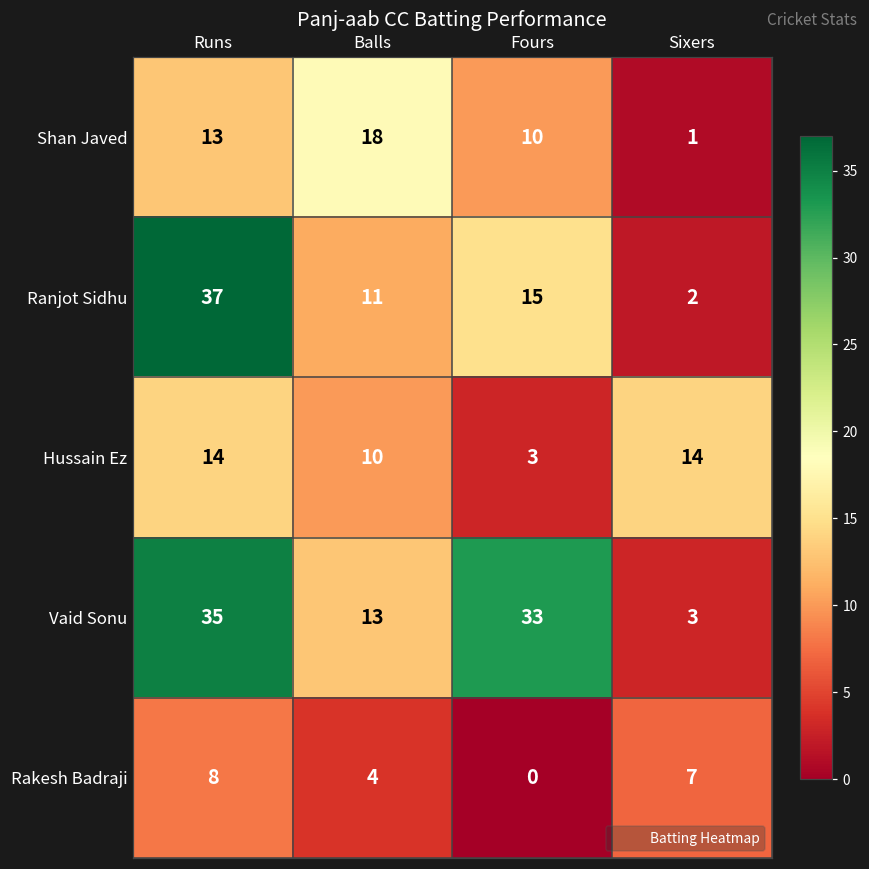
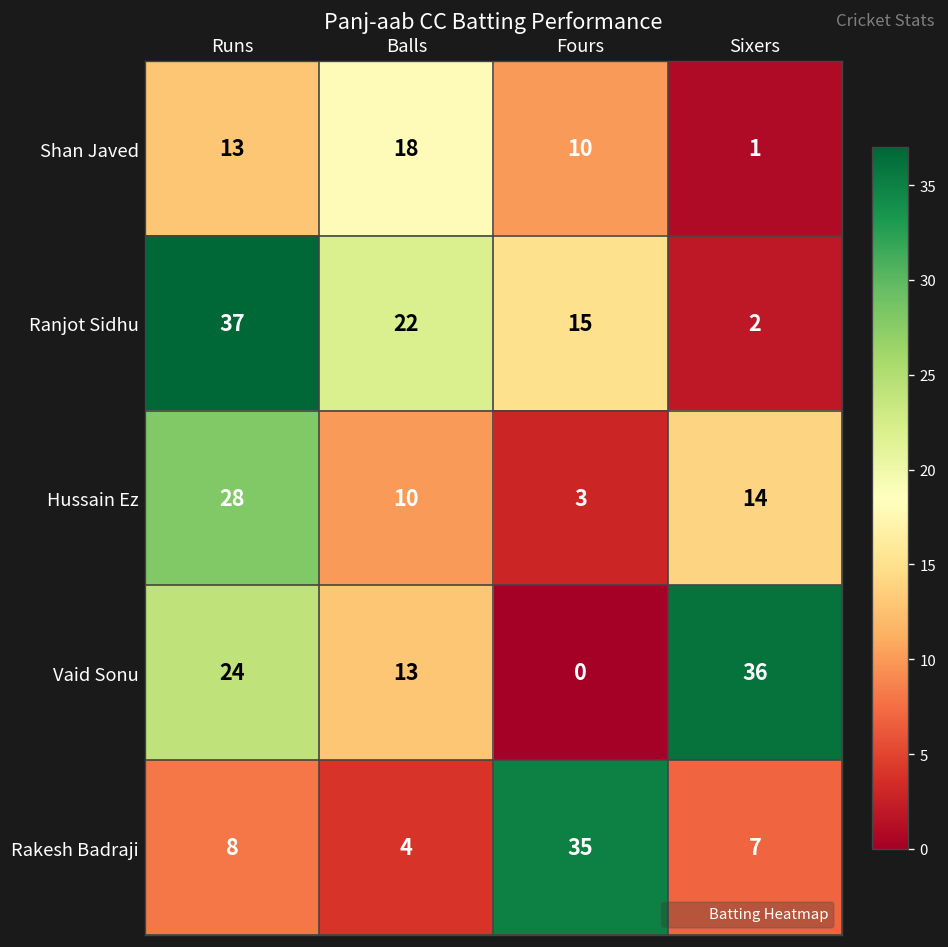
Ranjot Sidhu, Balls: 11 -> 22
Hussain Ez, Runs: 14 -> 28
Vaid Sonu, Runs: 35 -> 24
Vaid Sonu, Fours: 33 -> 0
Vaid Sonu, Sixers: 3 -> 36
Rakesh Badraji, Fours: 0 -> 35
